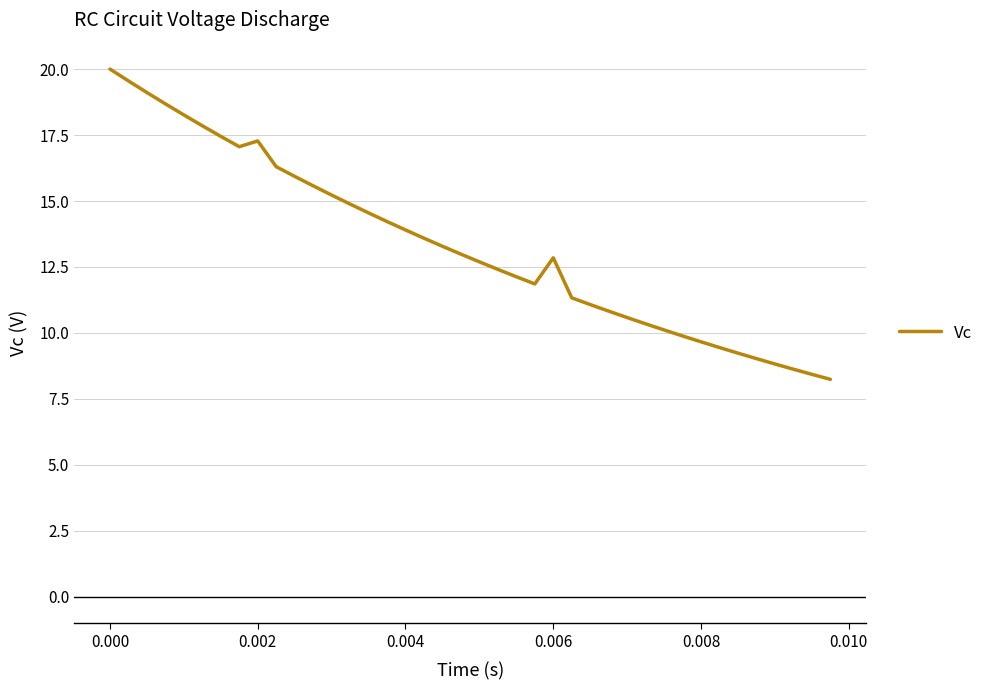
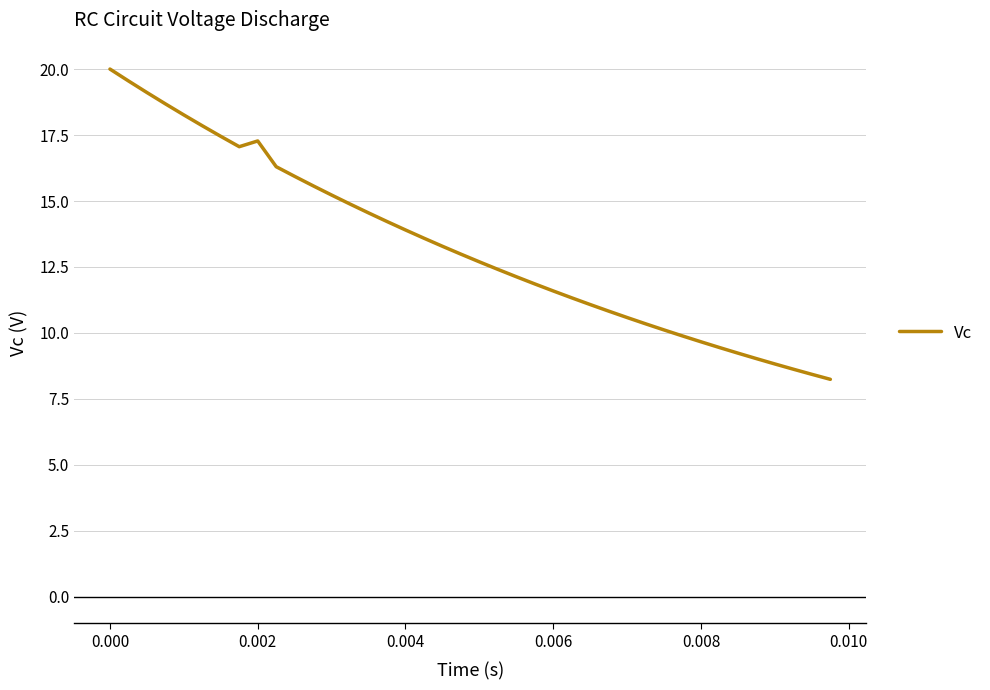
0.006: 12.8 -> 11.6
